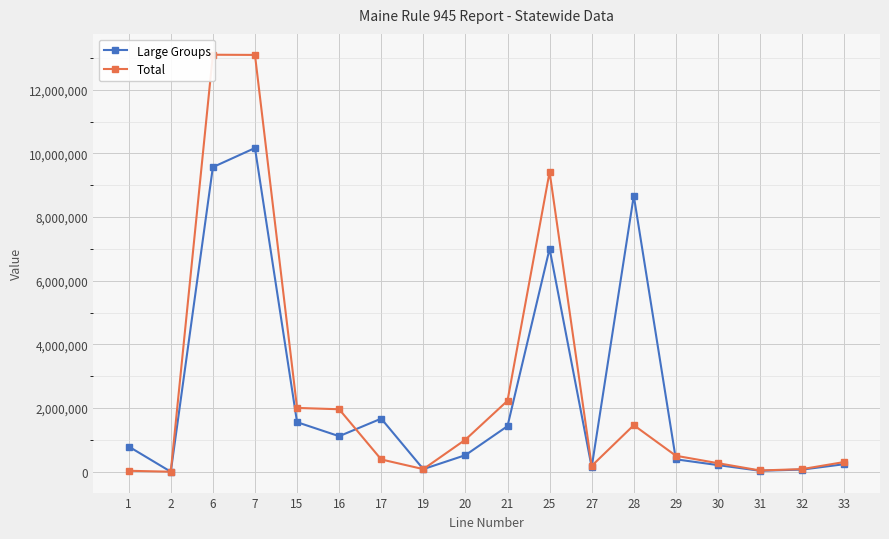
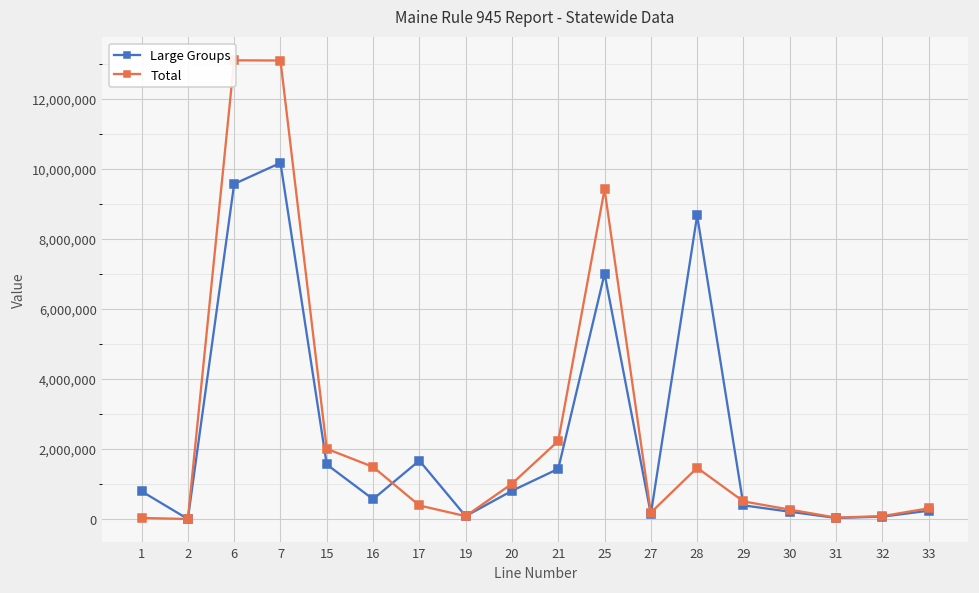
Large Groups, 16: 1,100,000 -> 600,000
Total, 16: 2,000,000 -> 1,500,000
Large Groups, 20: 500,000 -> 800,000
